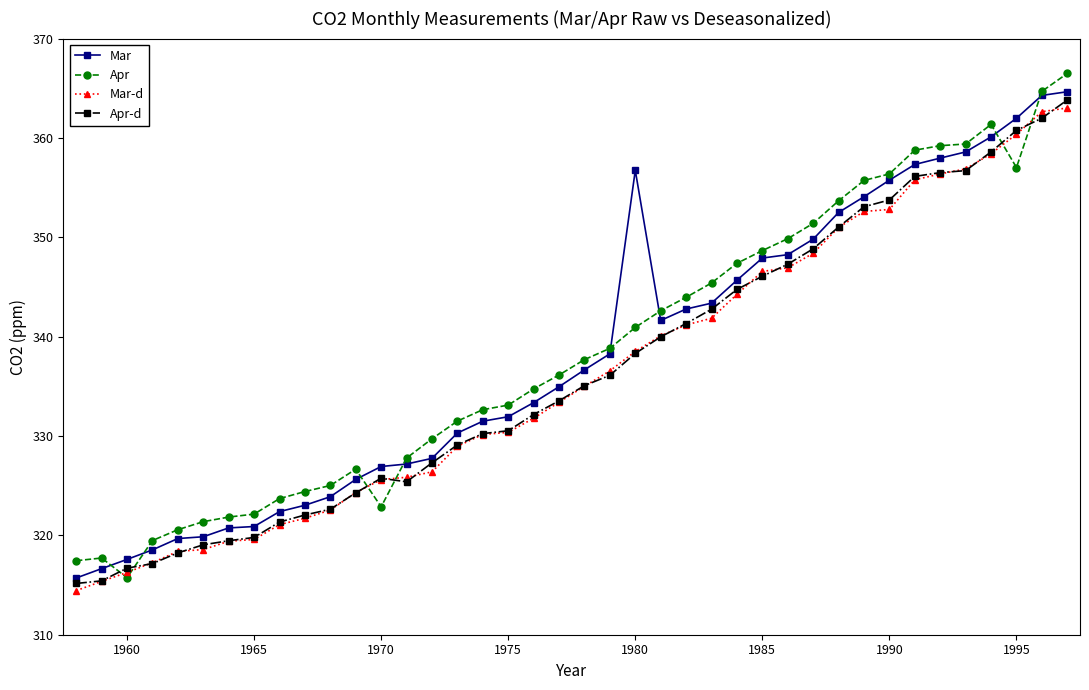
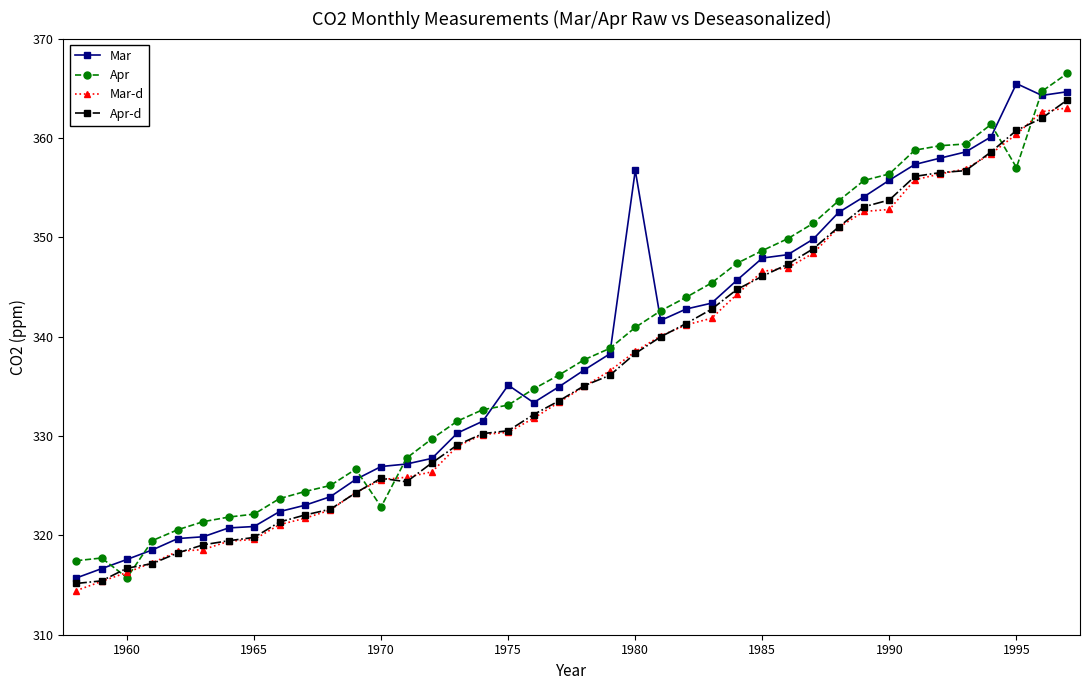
Mar, 1975: 332 -> 335
Mar, 1995: 362 -> 365
